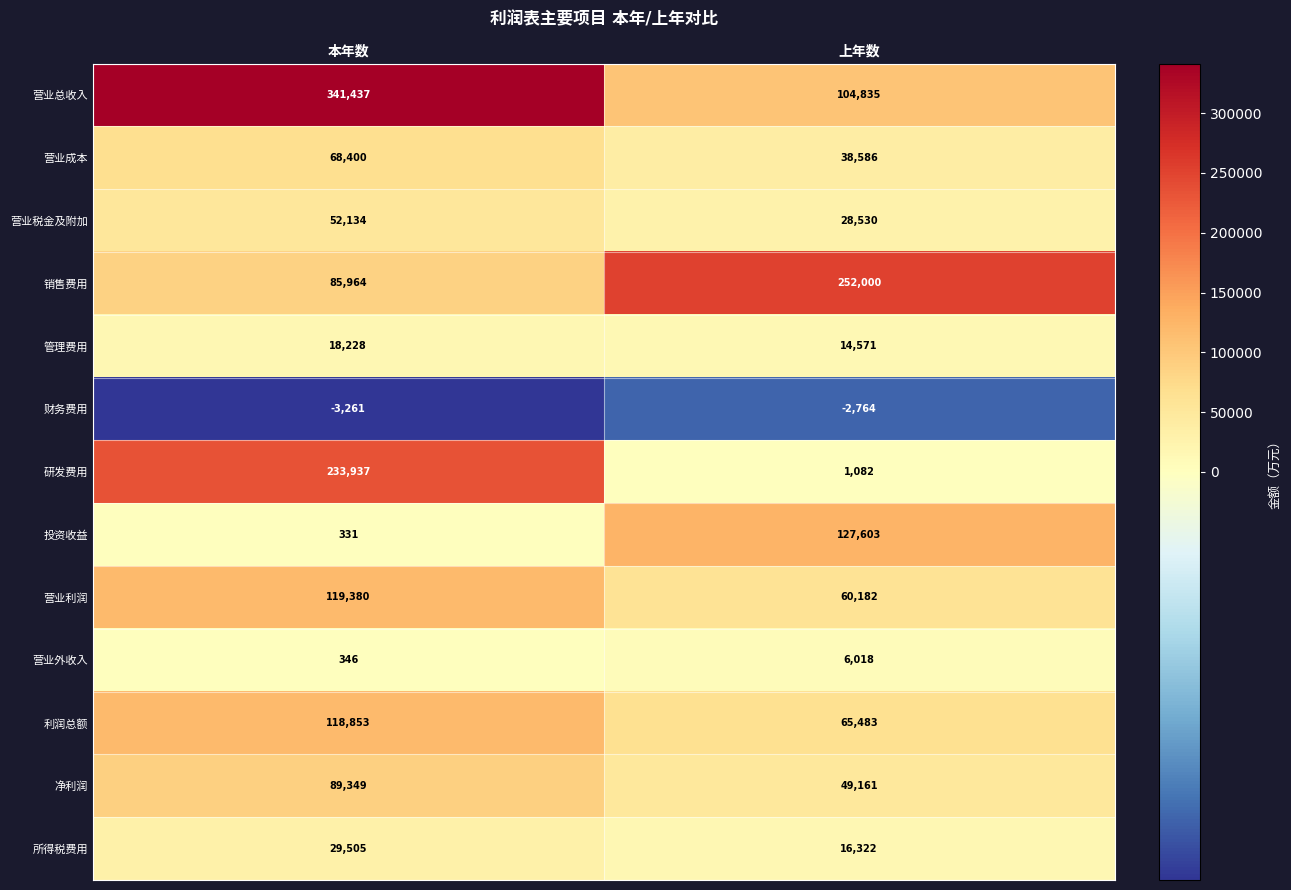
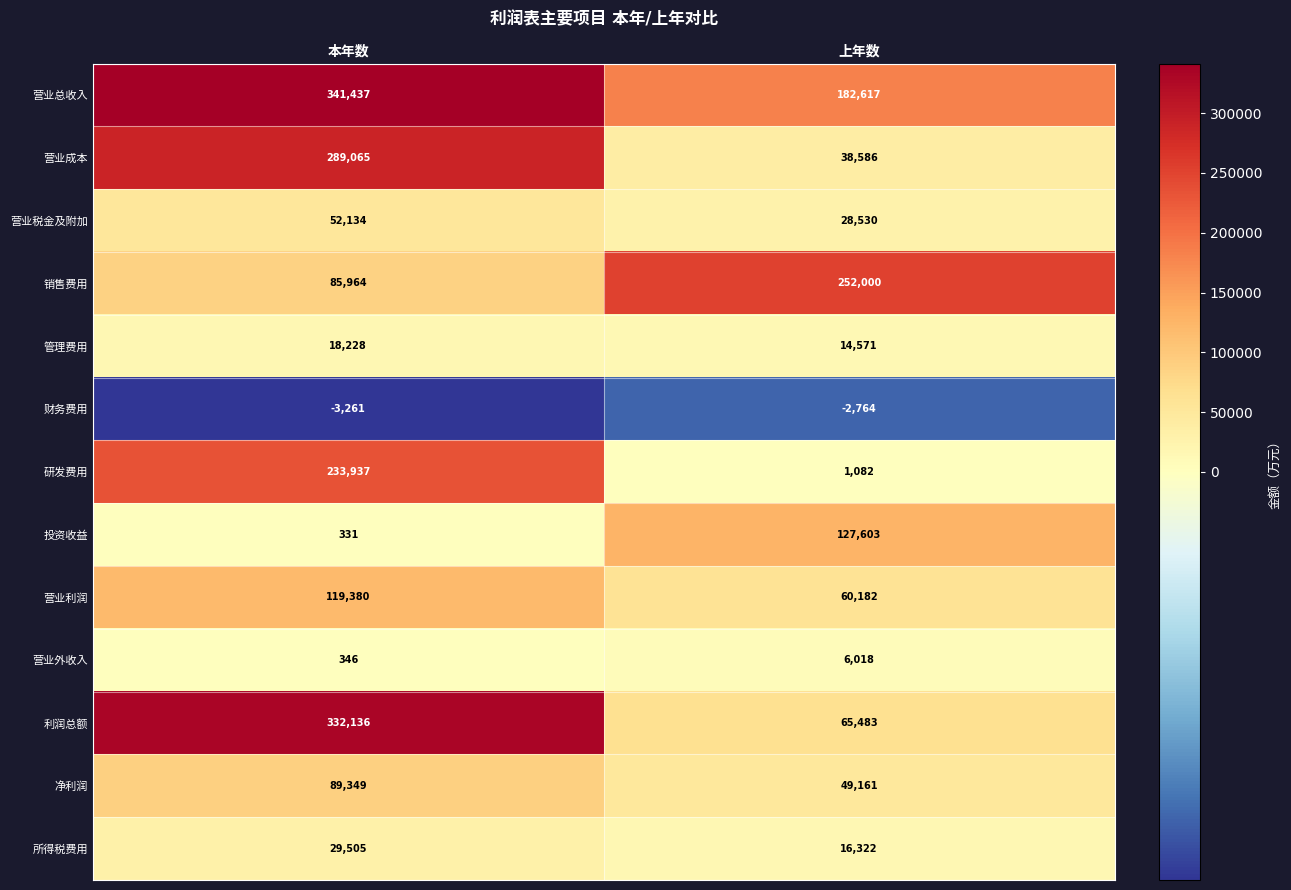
营业总收入, 上年数: 104,835 -> 182,617
营业成本, 本年数: 68,400 -> 289,065
利润总额, 本年数: 118,853 -> 332,136
